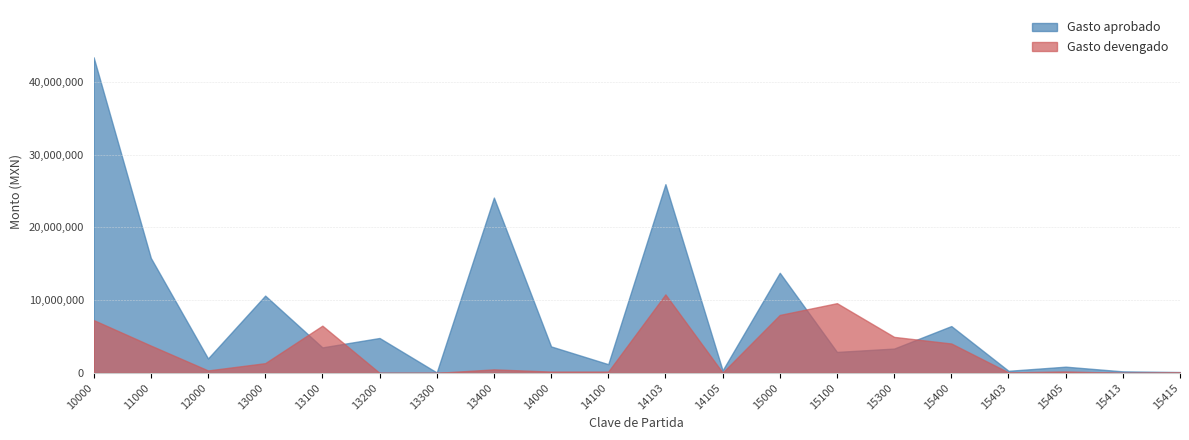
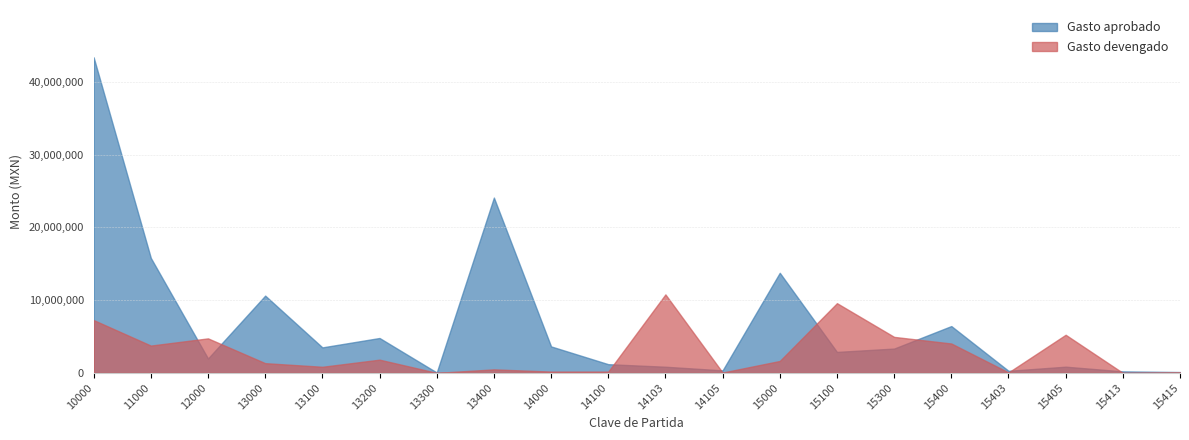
Gasto devengado, 12000: 0 -> 5,000,000
Gasto devengado, 13100: 6,000,000 -> 1,000,000
Gasto devengado, 13200: 0 -> 2,000,000
Gasto aprobado, 14103: 26,000,000 -> 1,000,000
Gasto devengado, 15000: 8,000,000 -> 2,000,000
Gasto devengado, 15405: 0 -> 5,000,000
